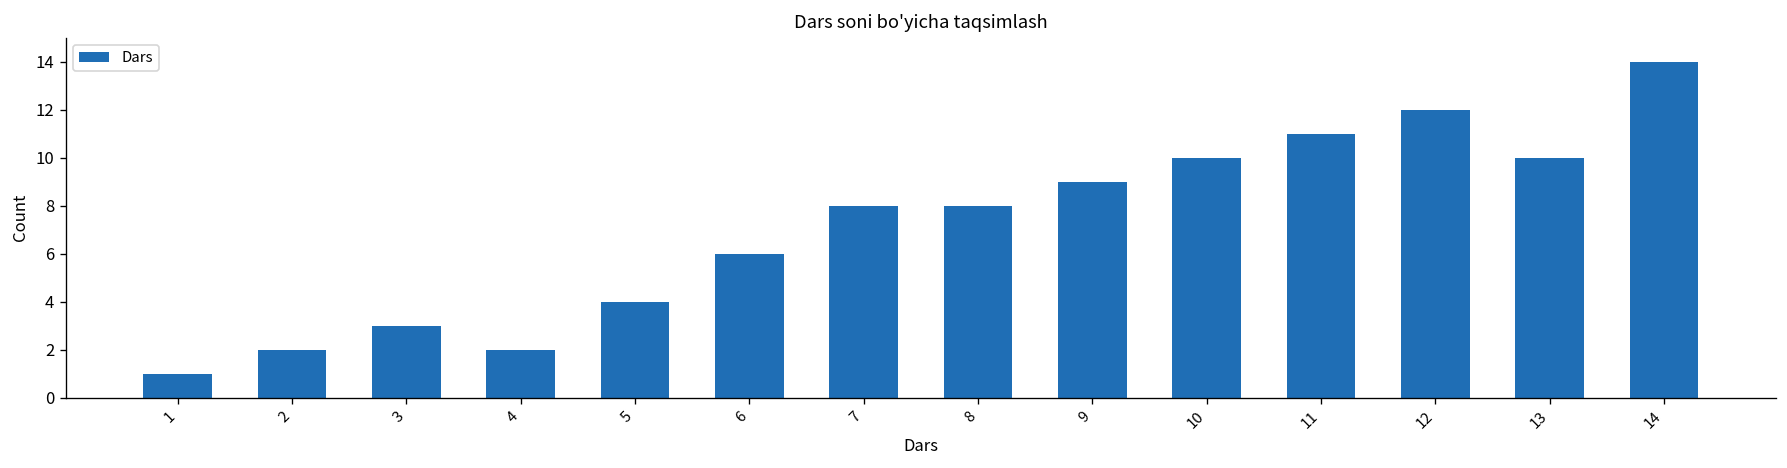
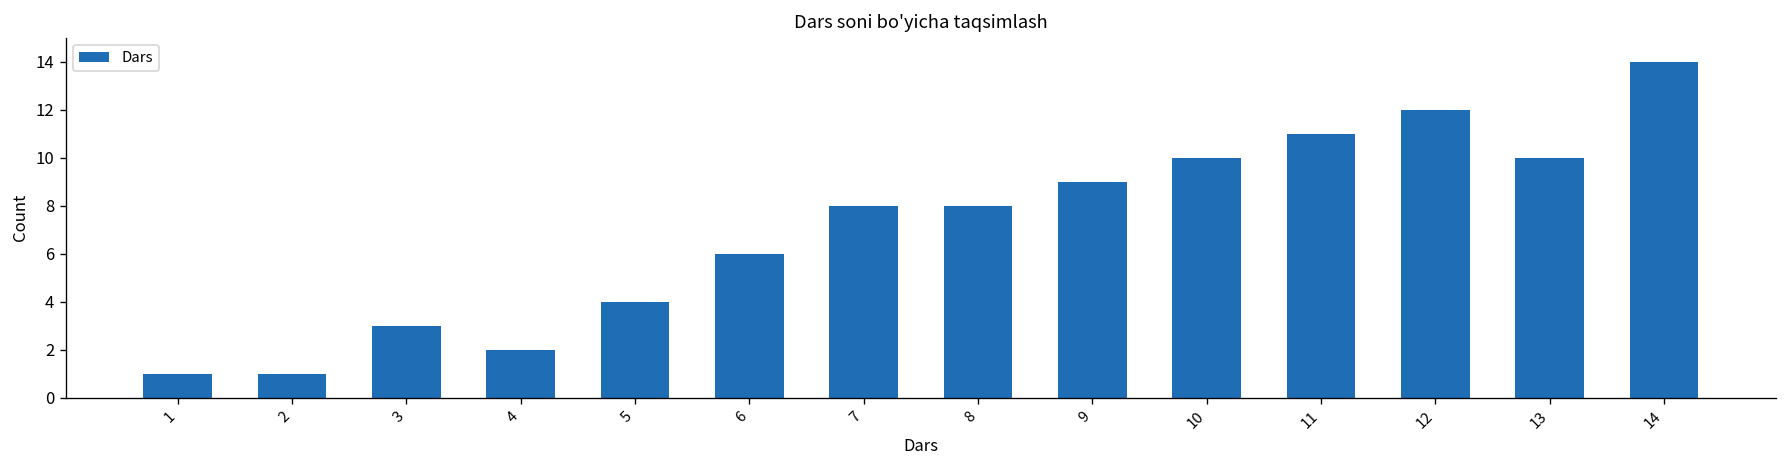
2: 2 -> 1
